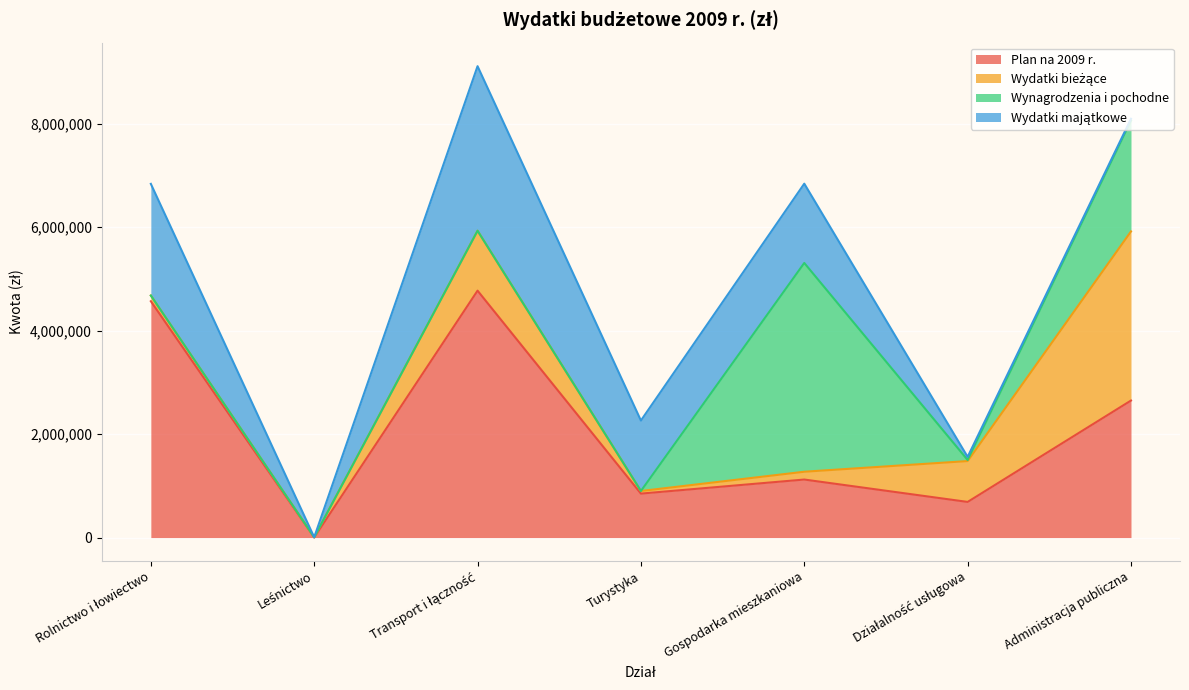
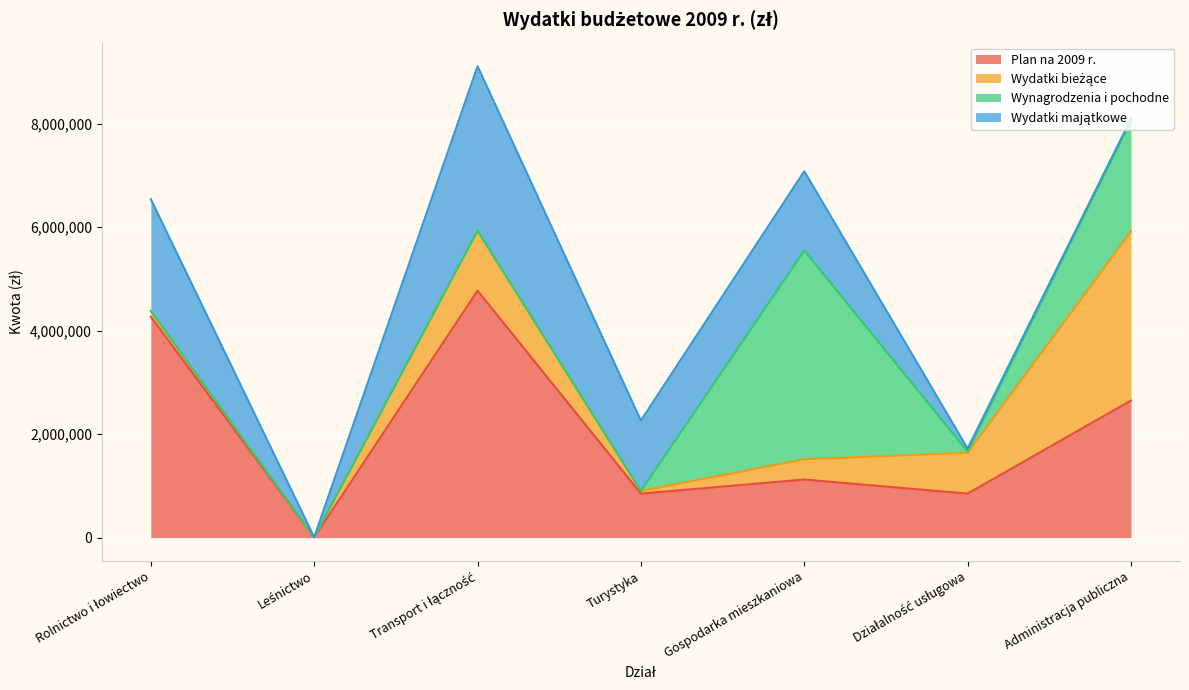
Plan na 2009 r., Rolnictwo i łowiectwo: 4,600,000 -> 4,300,000
Wydatki bieżące, Gospodarka mieszkaniowa: 200,000 -> 400,000
Plan na 2009 r., Działalność usługowa: 700,000 -> 800,000
